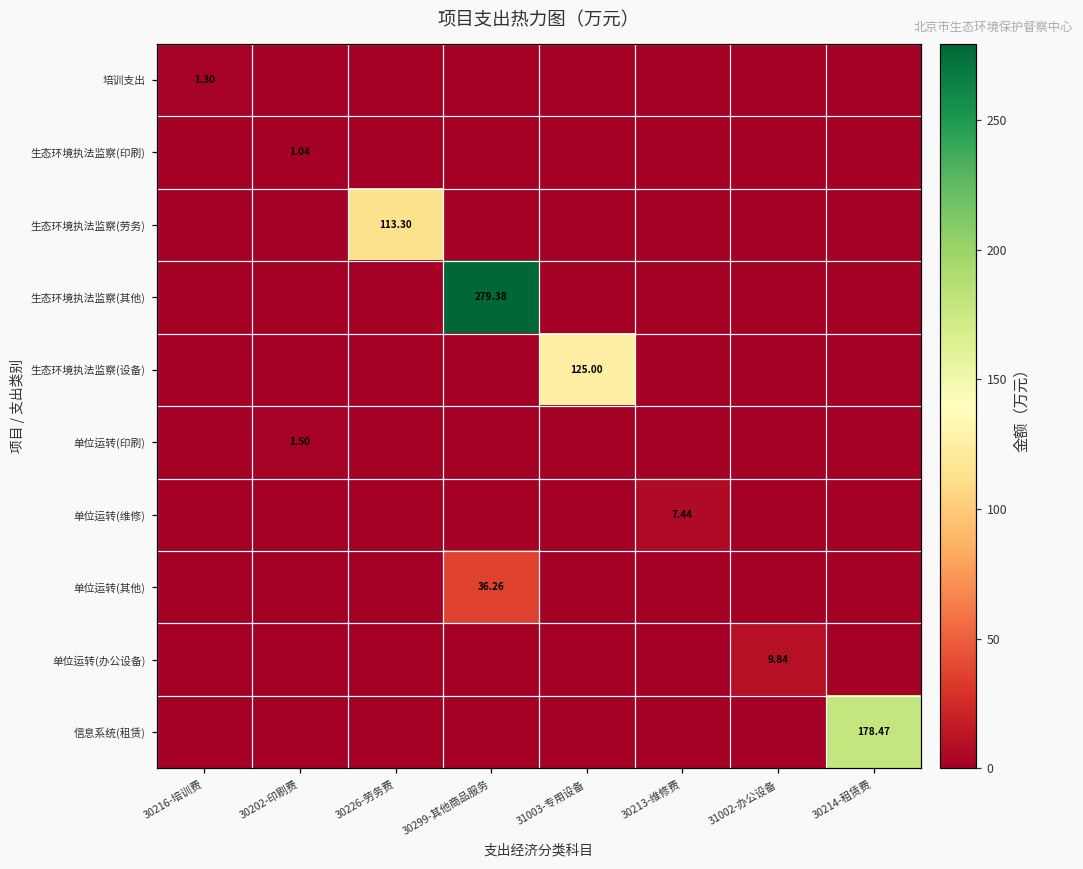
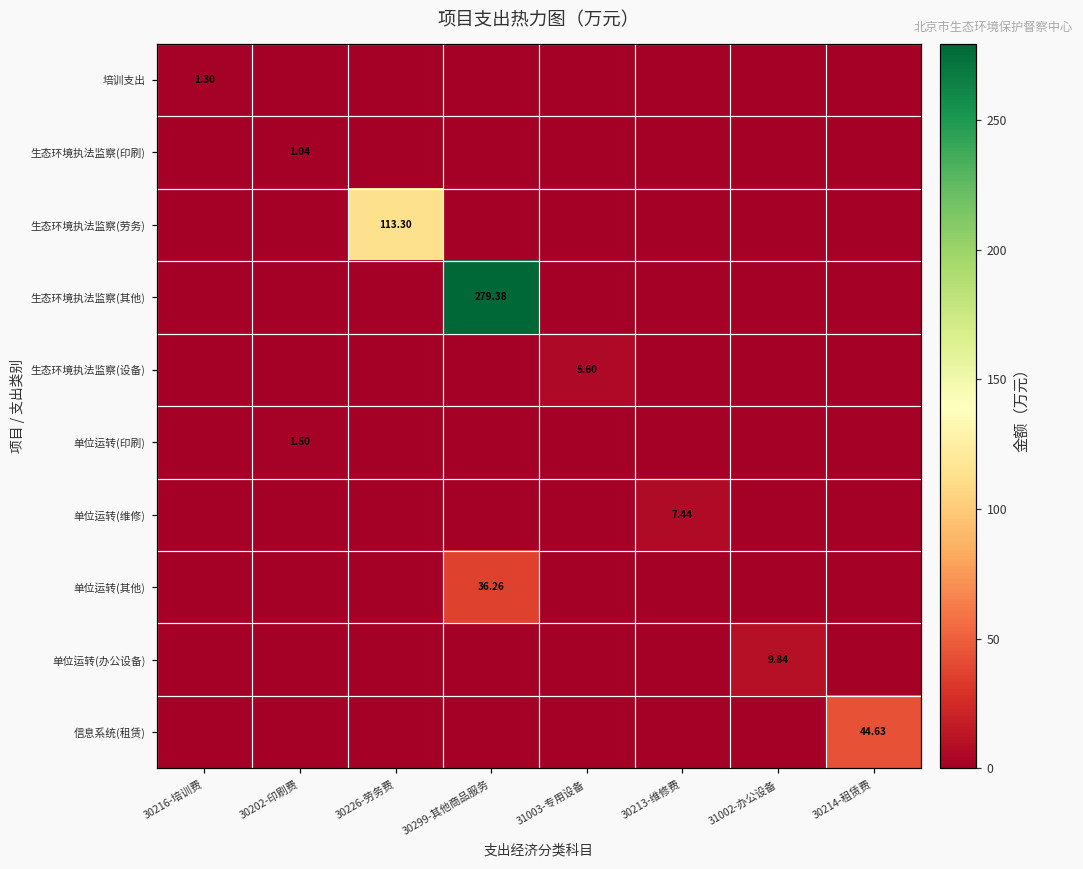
生态环境执法监察(设备), 31003-专用设备: 125.00 -> 5.60
信息系统(租赁), 30214-租赁费: 178.47 -> 44.63
